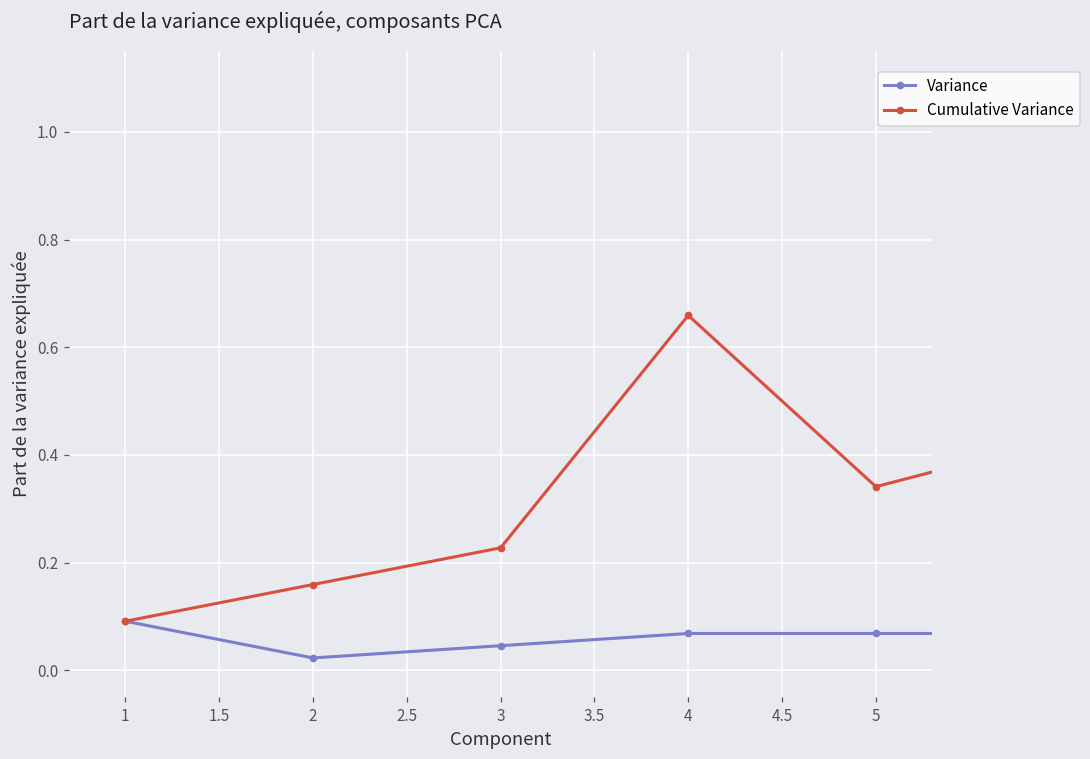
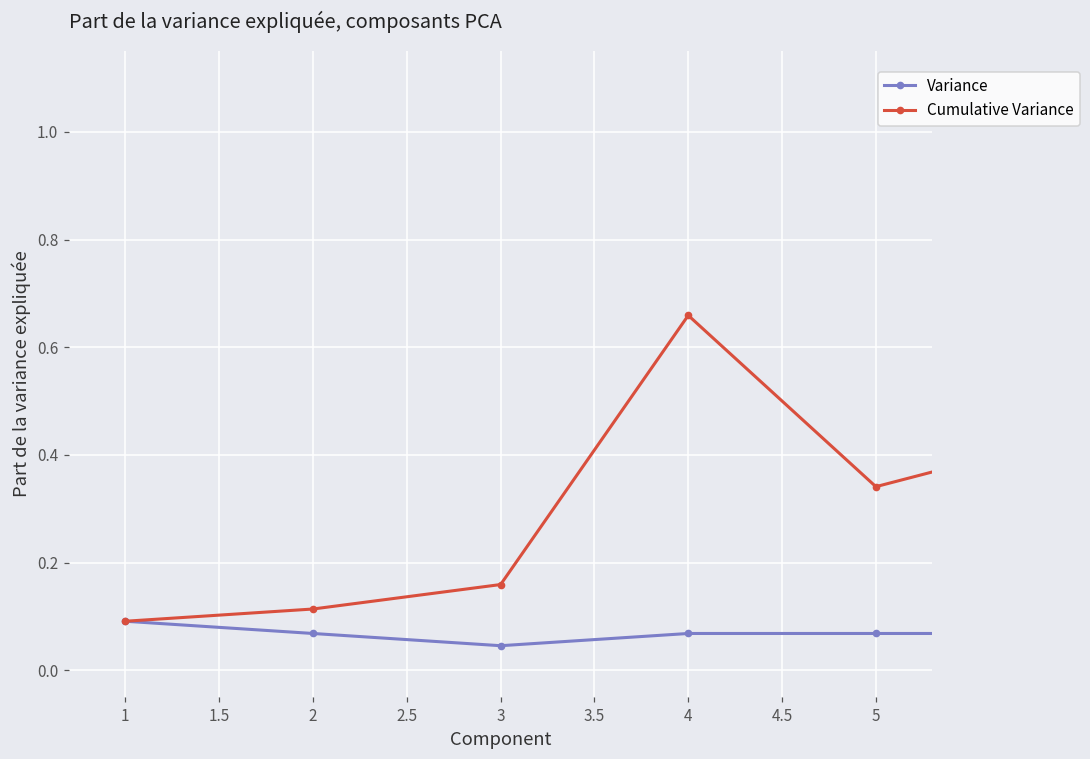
Variance, 2: 0.02 -> 0.07
Cumulative Variance, 2: 0.16 -> 0.11
Cumulative Variance, 3: 0.23 -> 0.16
